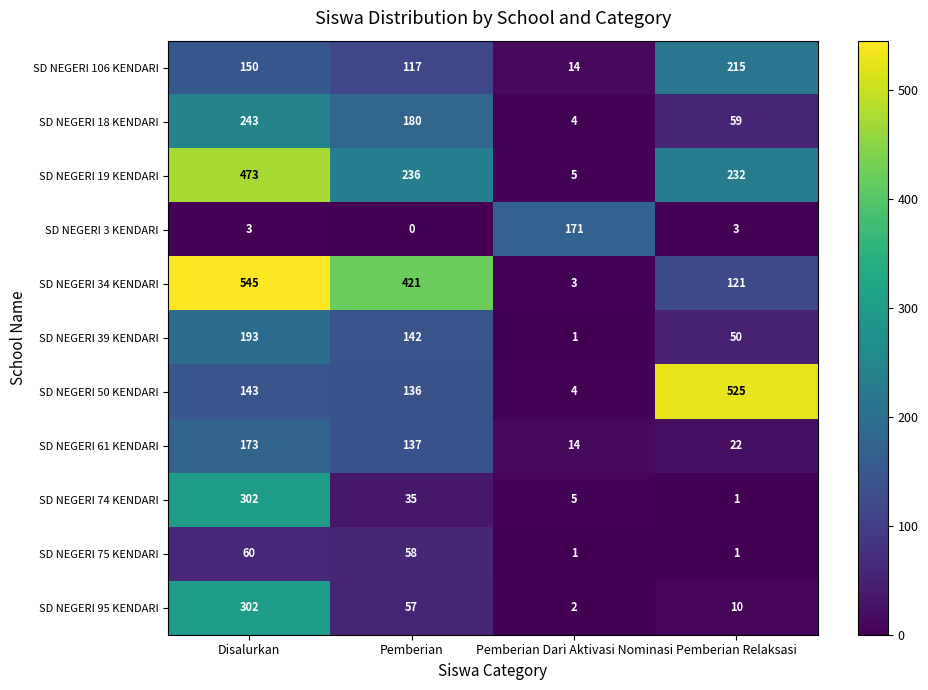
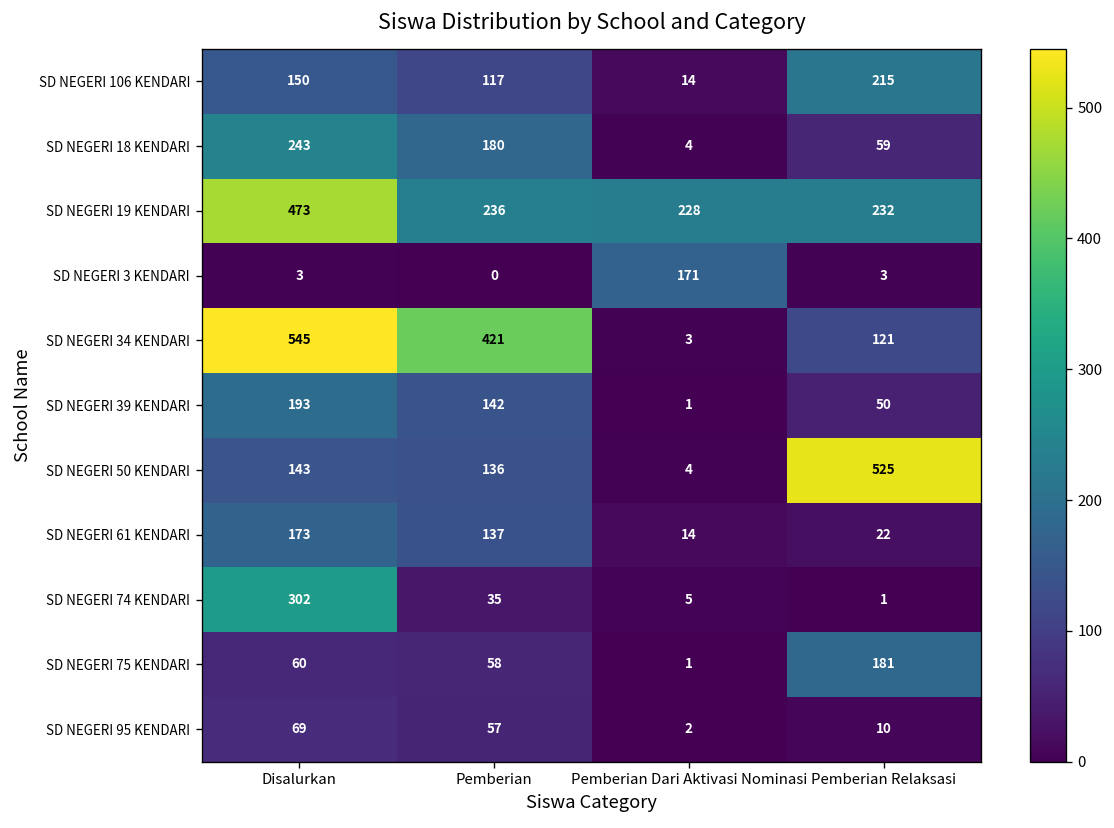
SD NEGERI 19 KENDARI, Pemberian Dari Aktivasi Nominasi: 5 -> 228
SD NEGERI 75 KENDARI, Pemberian Relaksasi: 1 -> 181
SD NEGERI 95 KENDARI, Disalurkan: 302 -> 69
